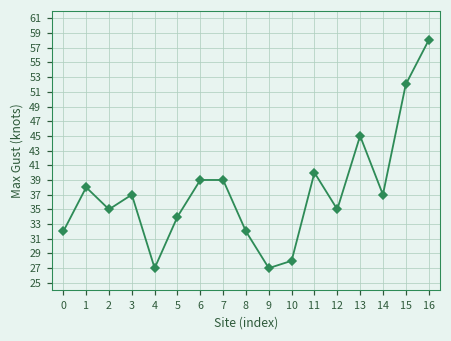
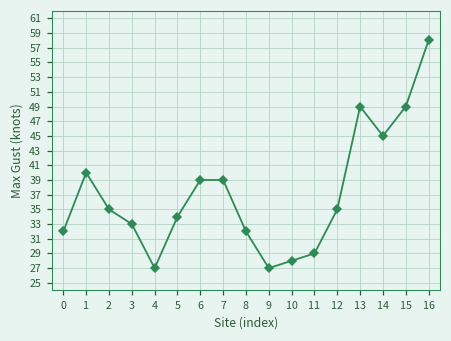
1: 38 -> 40
3: 37 -> 33
11: 40 -> 29
13: 45 -> 49
14: 37 -> 45
15: 52 -> 49
